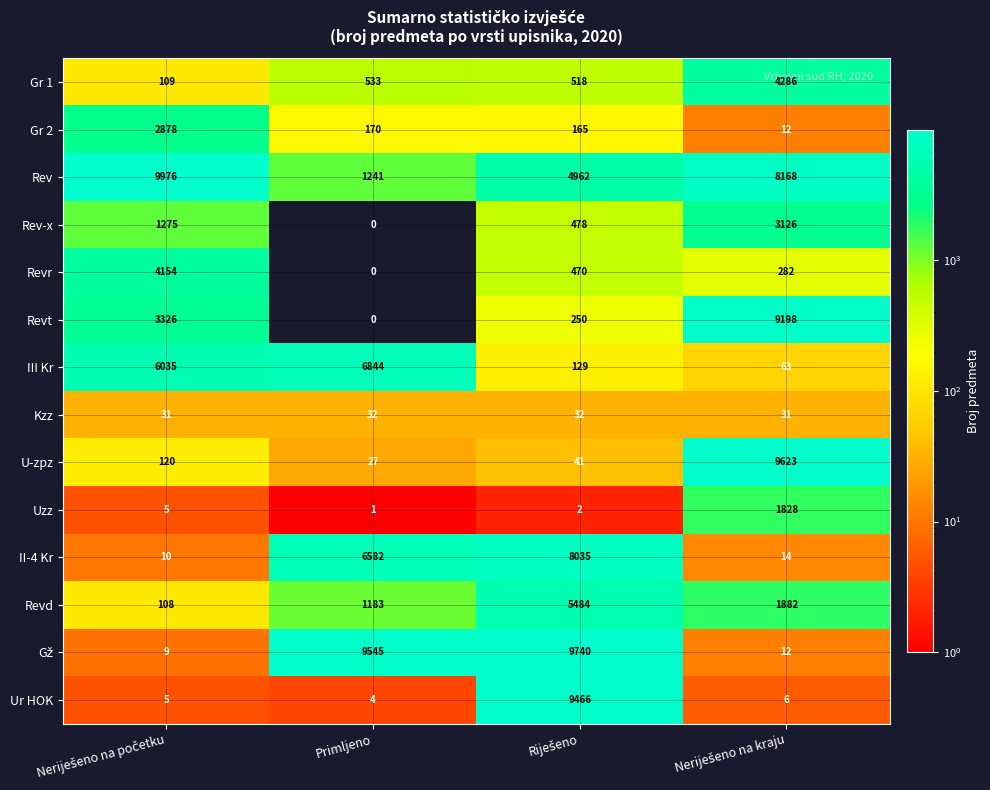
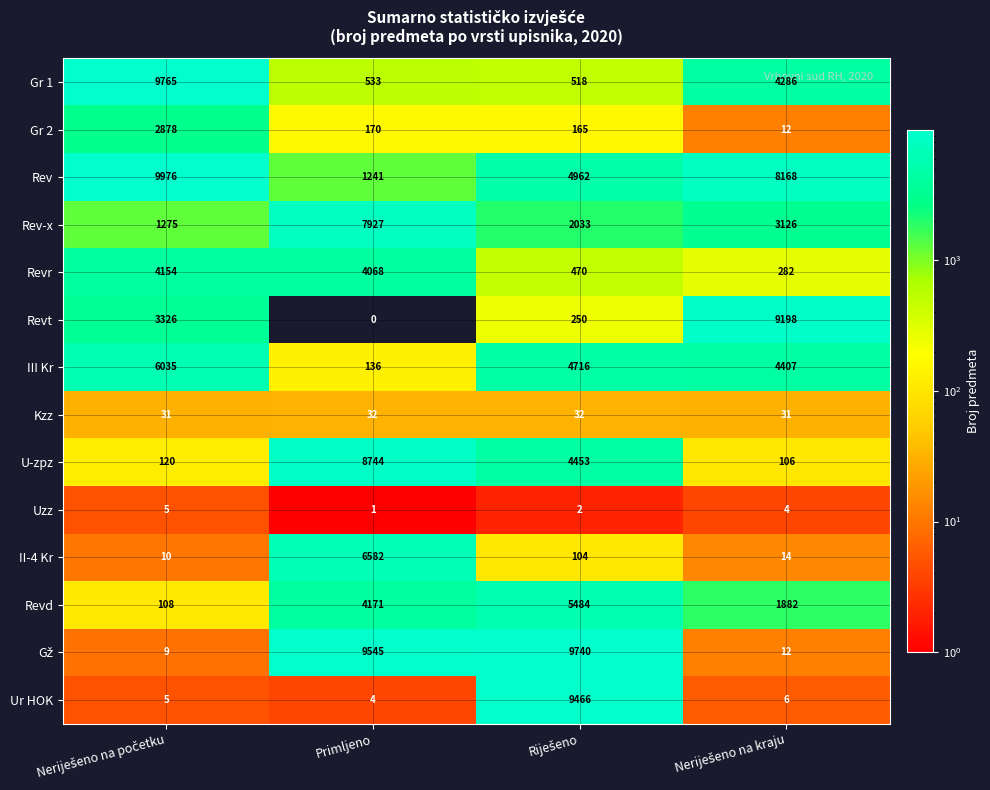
Gr 1, Neriješeno na početku: 109 -> 9765
Rev-x, Primljeno: 0 -> 7927
Rev-x, Riješeno: 478 -> 2033
Revr, Primljeno: 0 -> 4068
III Kr, Primljeno: 6844 -> 136
III Kr, Riješeno: 129 -> 4716
III Kr, Neriješeno na kraju: 63 -> 4407
U-zpz, Primljeno: 27 -> 8744
U-zpz, Riješeno: 41 -> 4453
U-zpz, Neriješeno na kraju: 9623 -> 106
Uzz, Neriješeno na kraju: 1828 -> 4
II-4 Kr, Riješeno: 8035 -> 104
Revd, Primljeno: 1183 -> 4171
